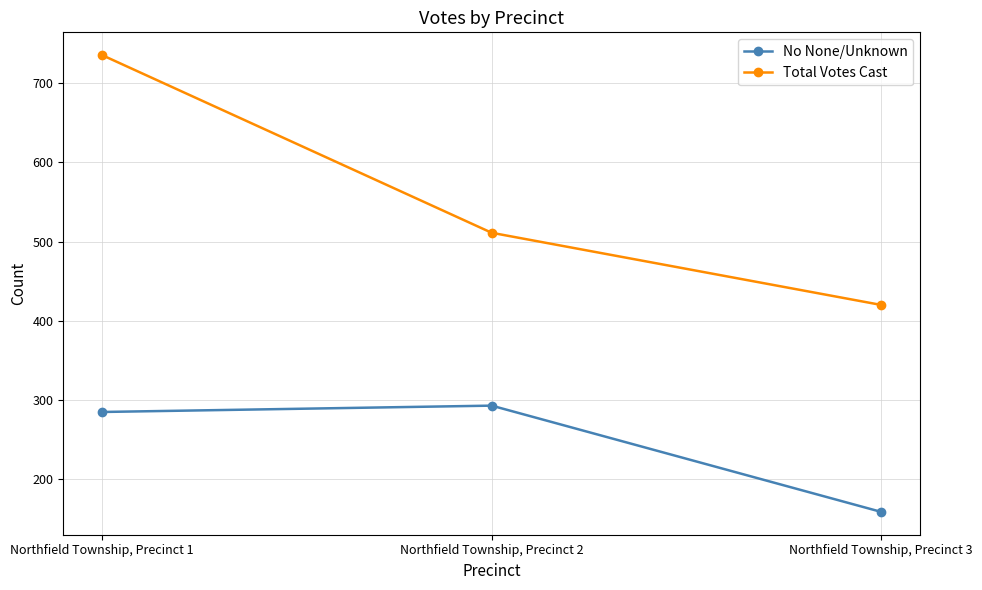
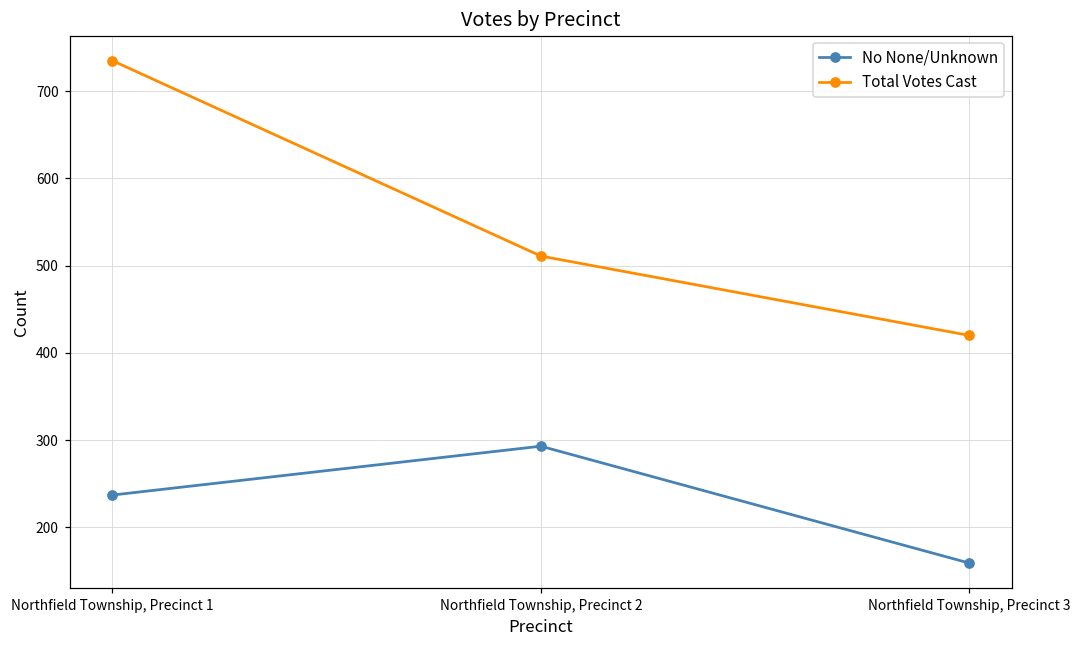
No None/Unknown, Northfield Township, Precinct 1: 290 -> 240
